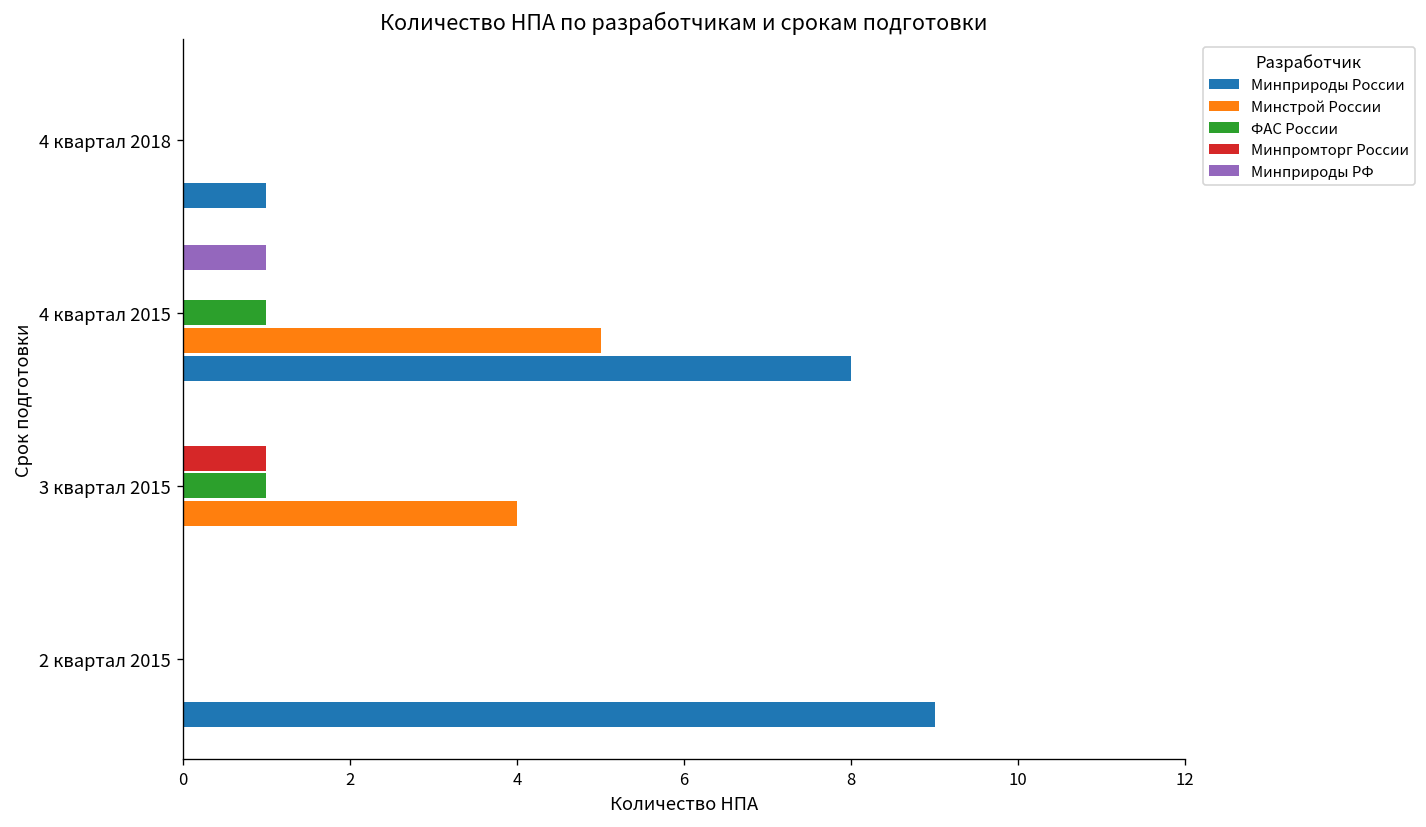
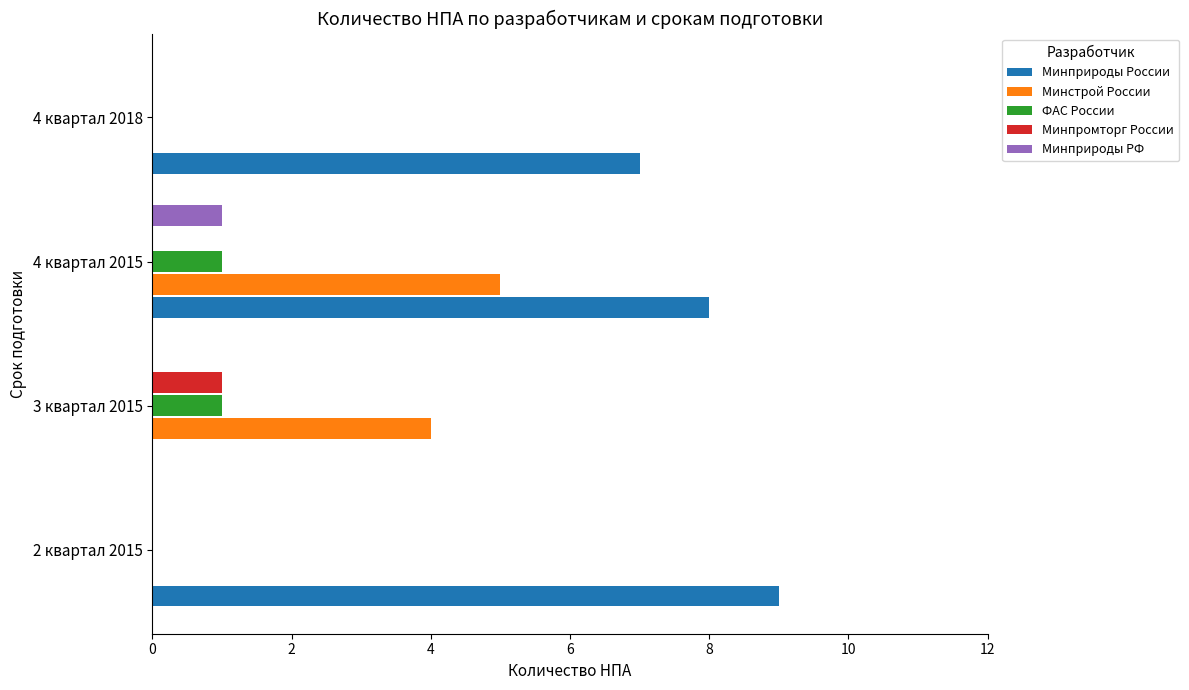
Минприроды России, 4 квартал 2018: 1 -> 7
